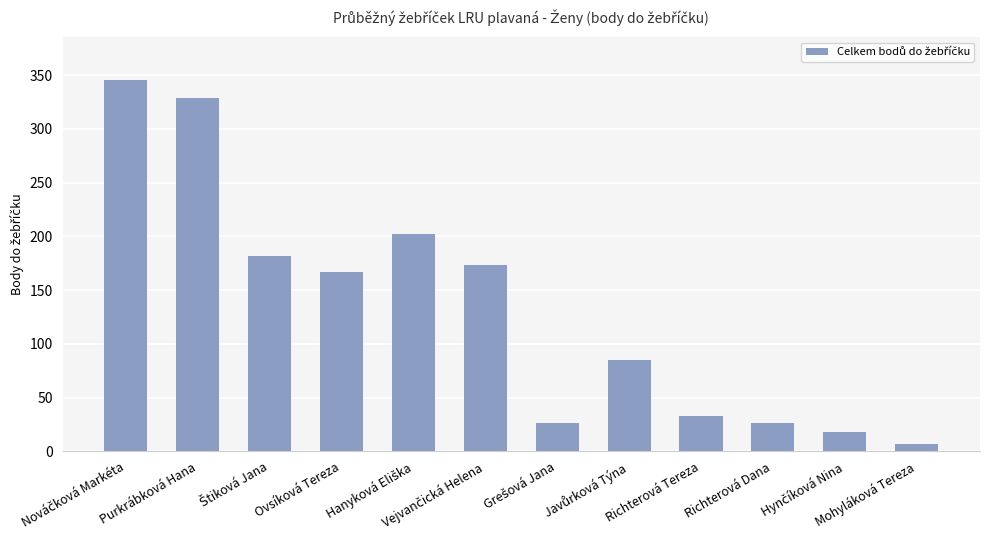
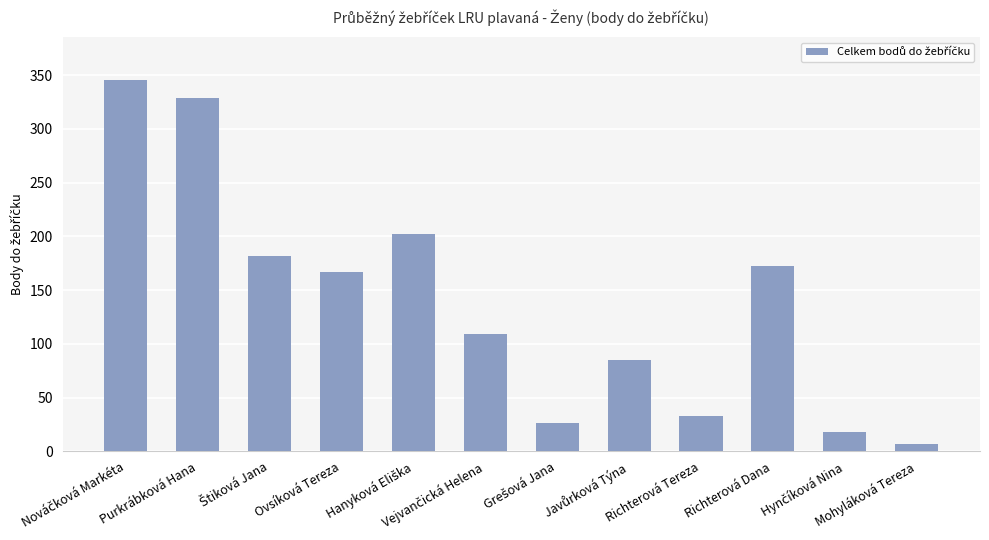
Vejvančická Helena: 173 -> 109
Richterová Dana: 26 -> 172
